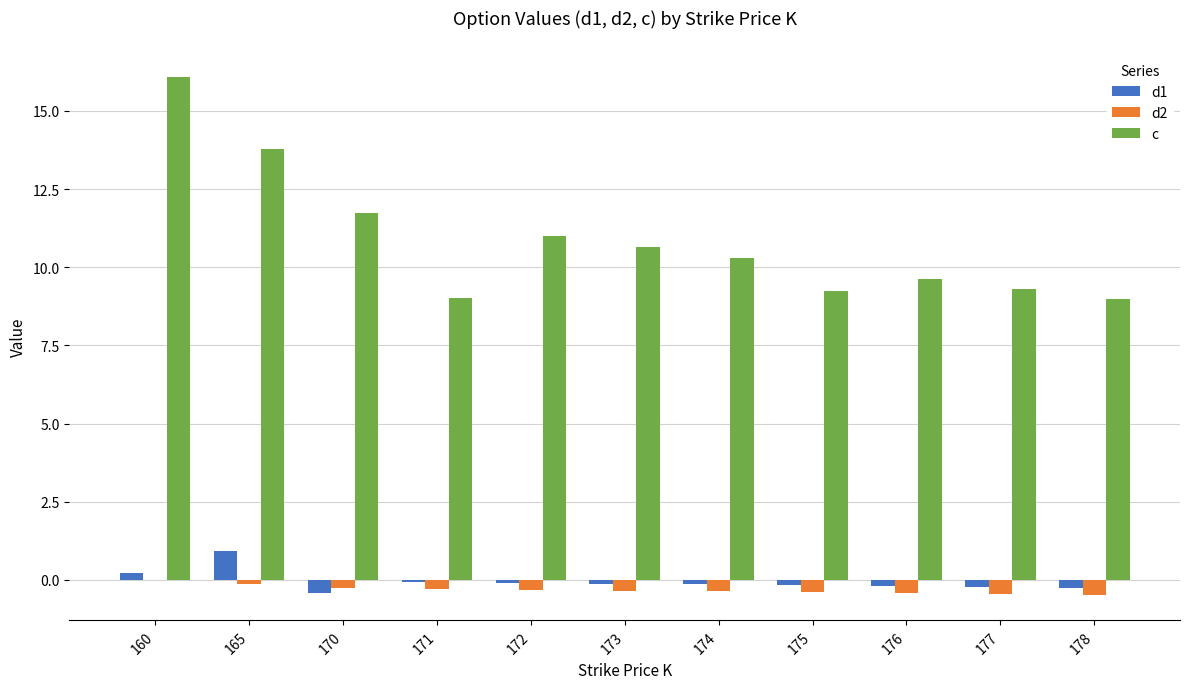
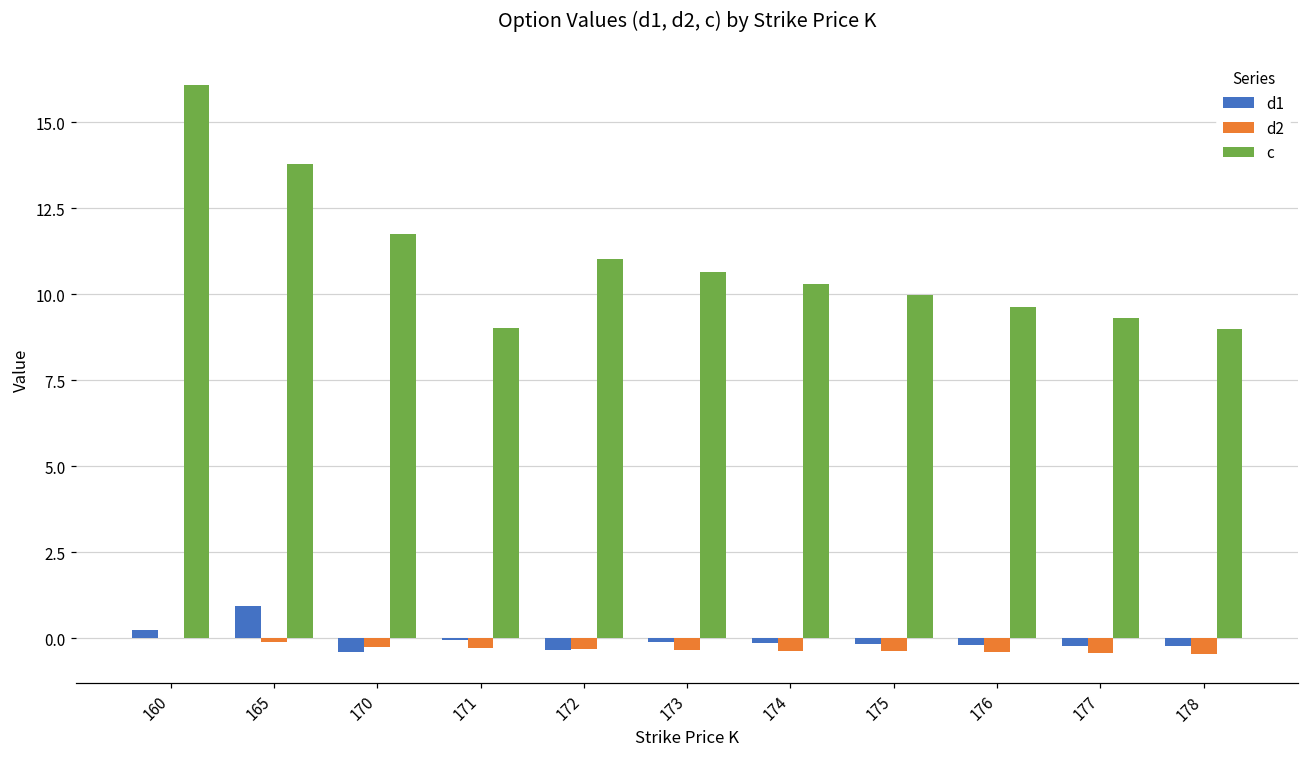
d1, 172: -0.1 -> -0.4
c, 175: 9.2 -> 10.0
